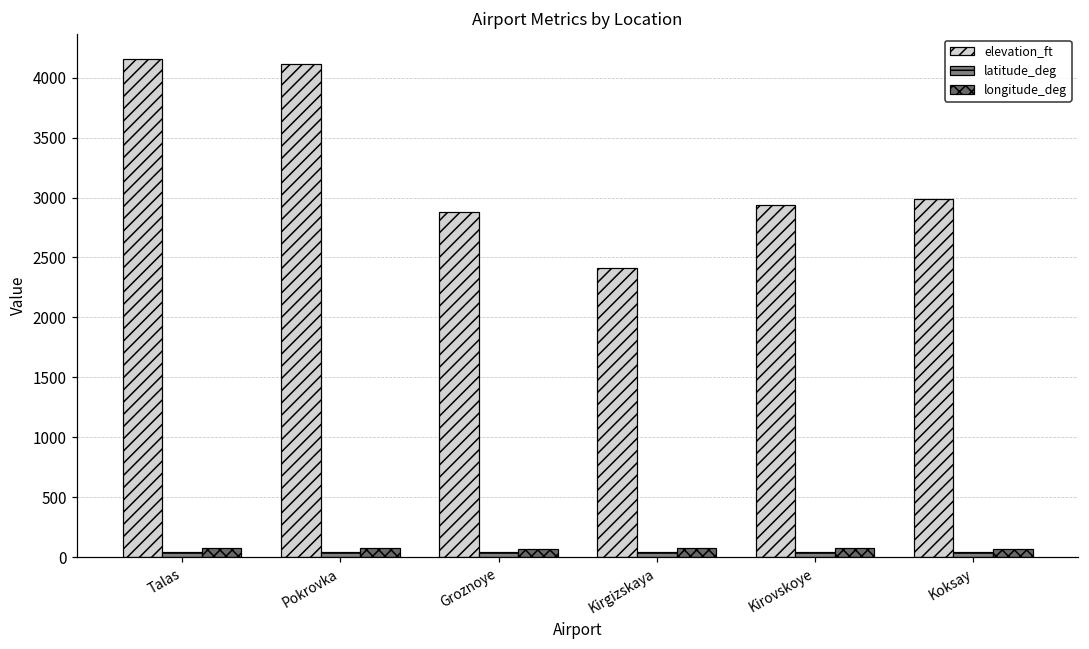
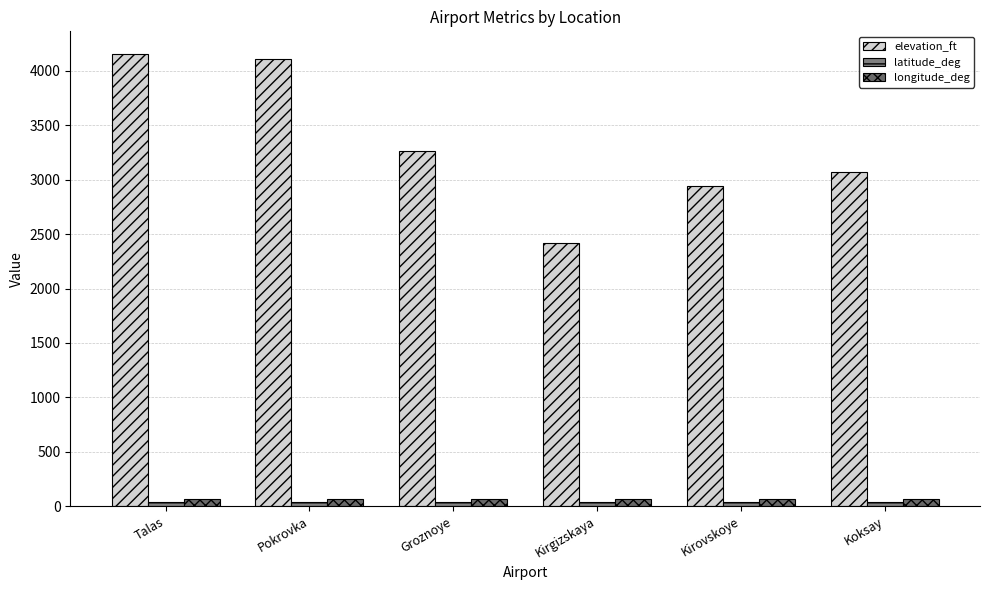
elevation_ft, Groznoye: 2880 -> 3260
elevation_ft, Koksay: 2990 -> 3070
